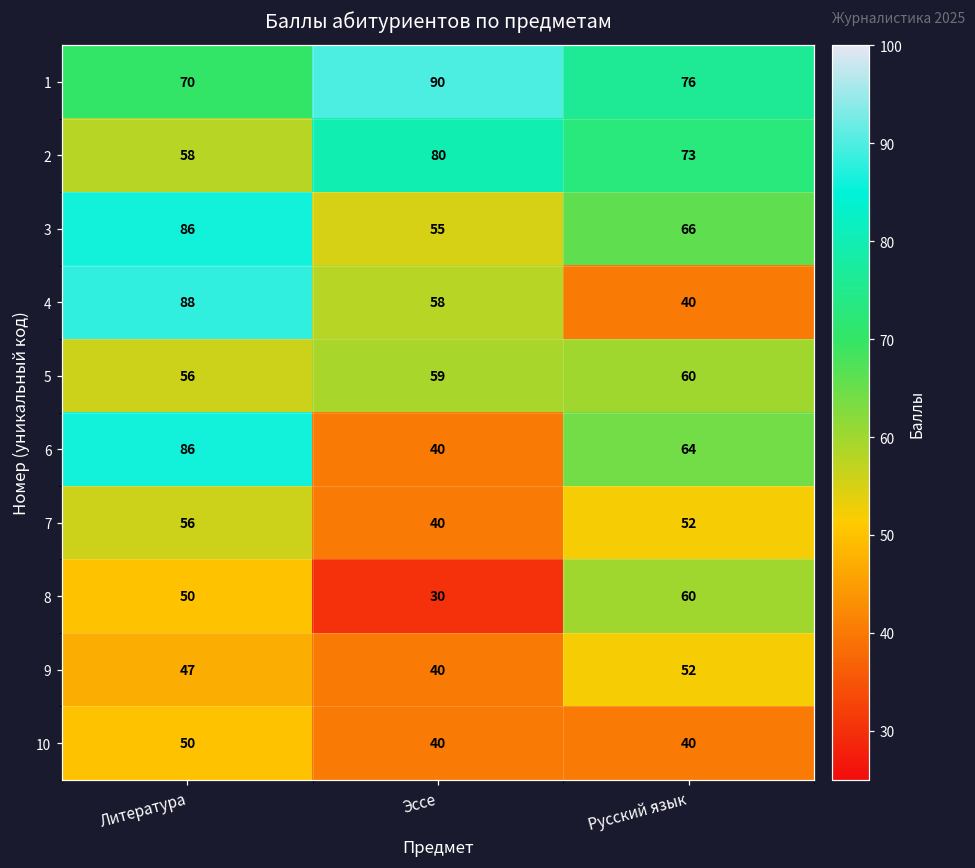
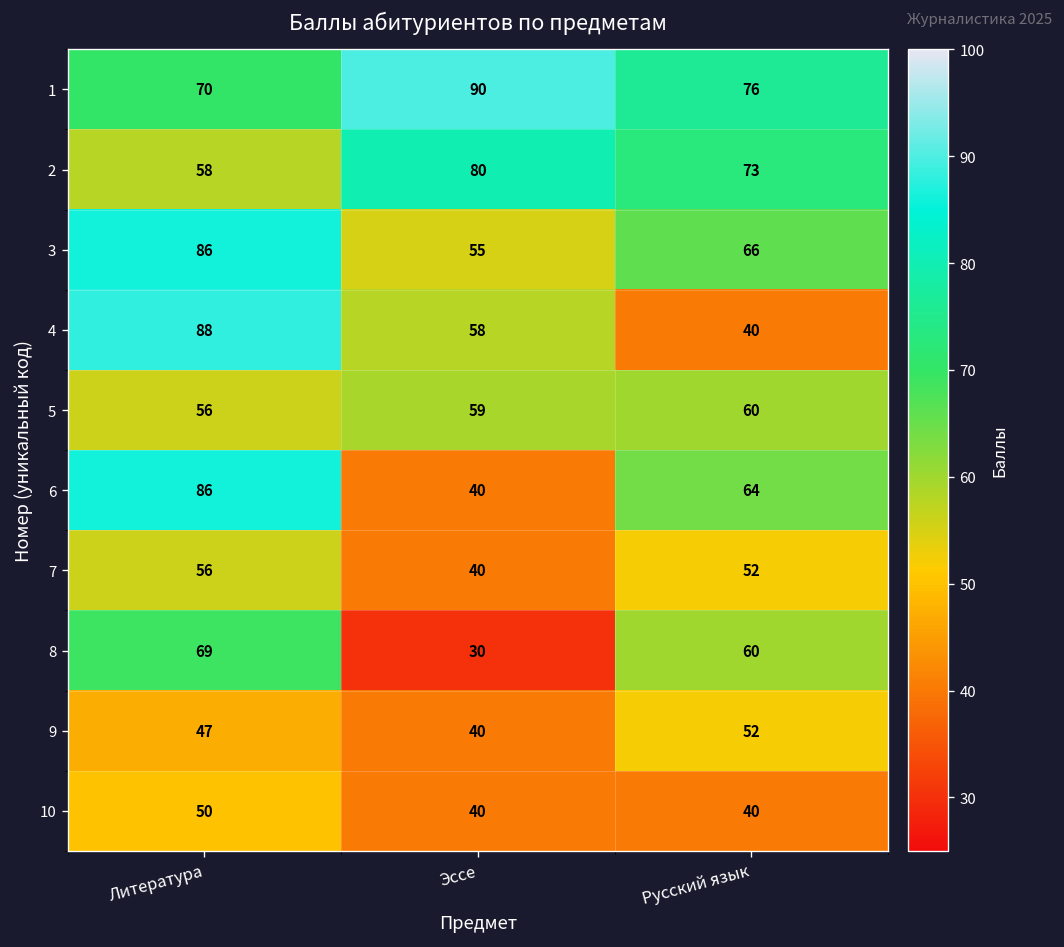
8, Литература: 50 -> 69
